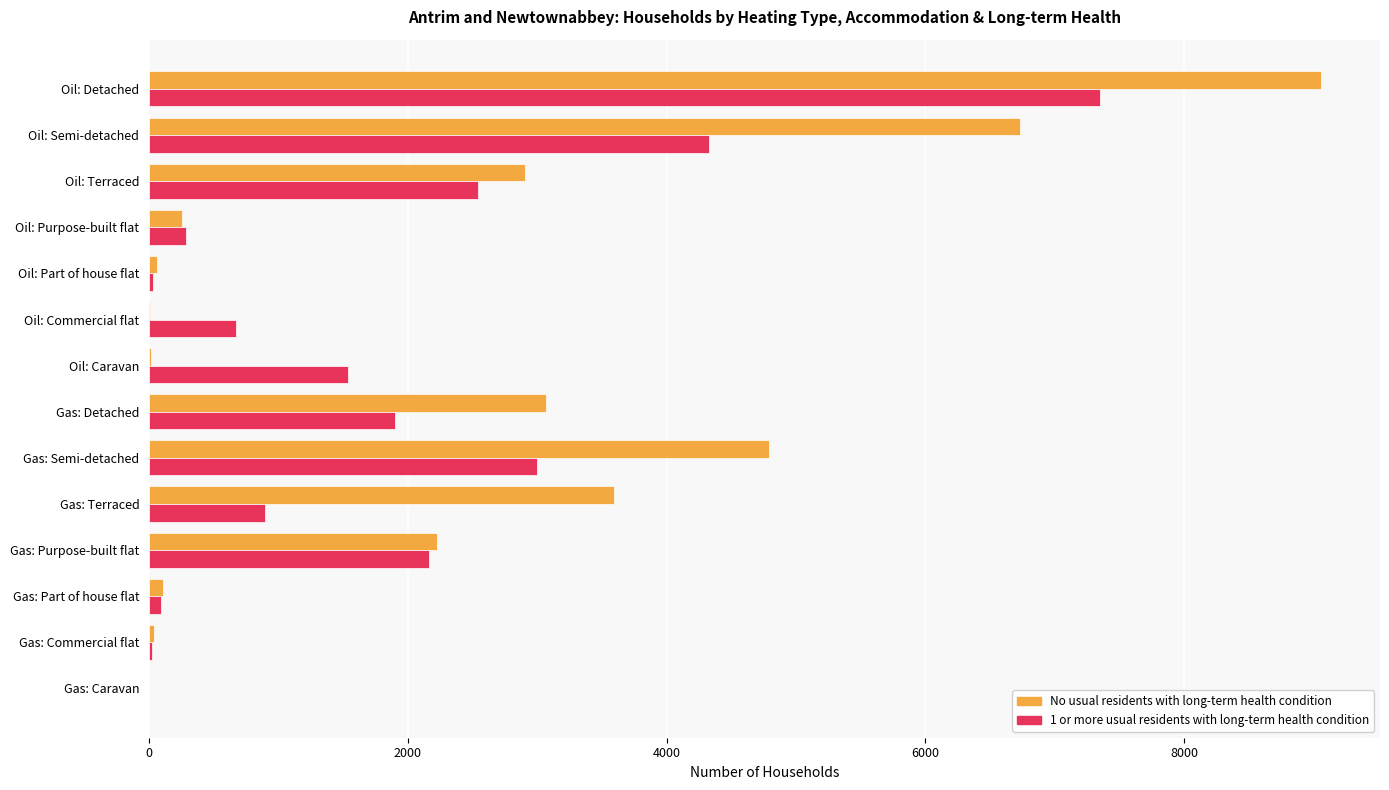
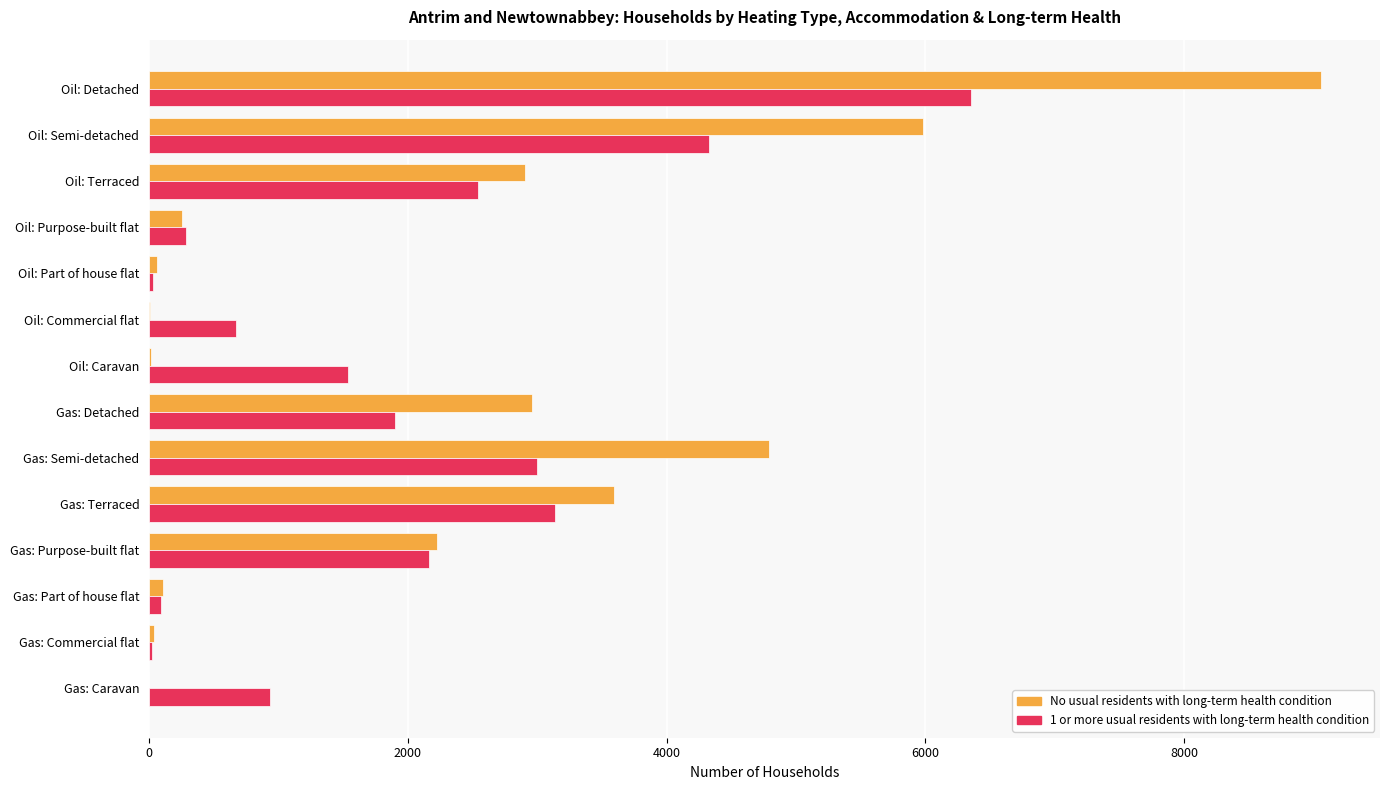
1 or more usual residents with long-term health condition, Oil: Detached: 7350 -> 6350
No usual residents with long-term health condition, Oil: Semi-detached: 6730 -> 5980
No usual residents with long-term health condition, Gas: Detached: 3070 -> 2960
1 or more usual residents with long-term health condition, Gas: Terraced: 900 -> 3140
1 or more usual residents with long-term health condition, Gas: Caravan: 0 -> 940
